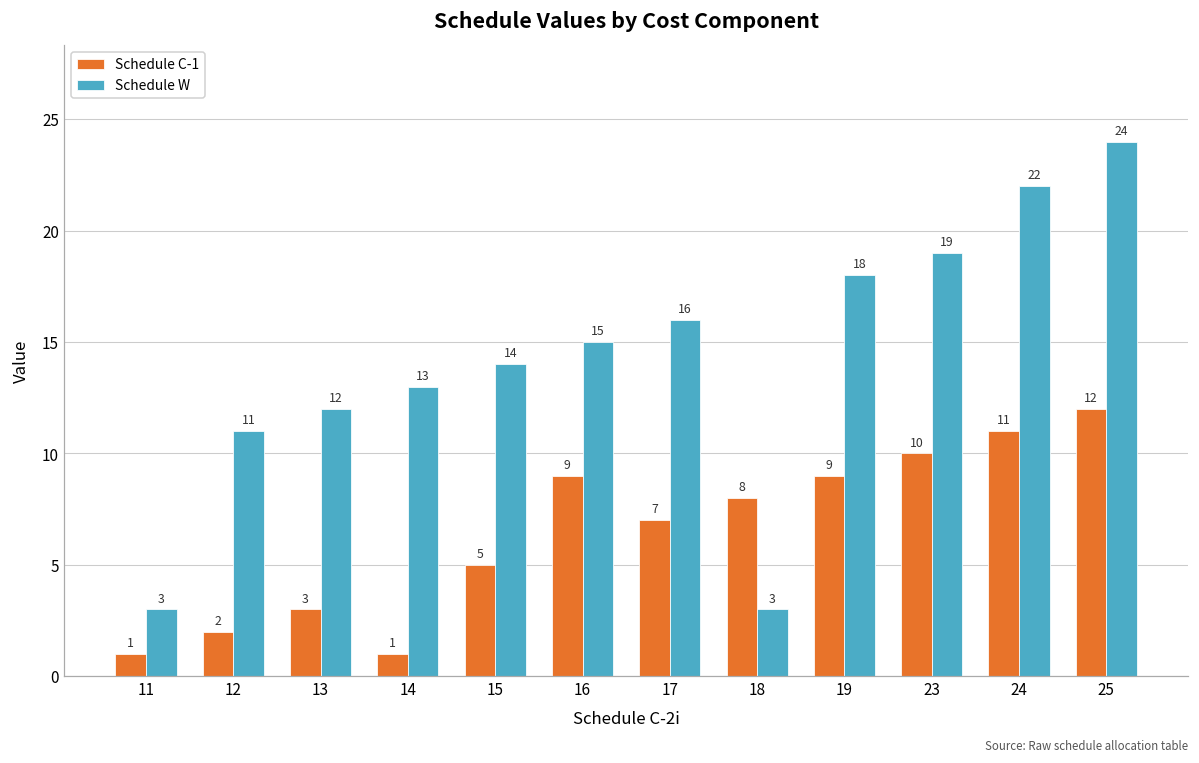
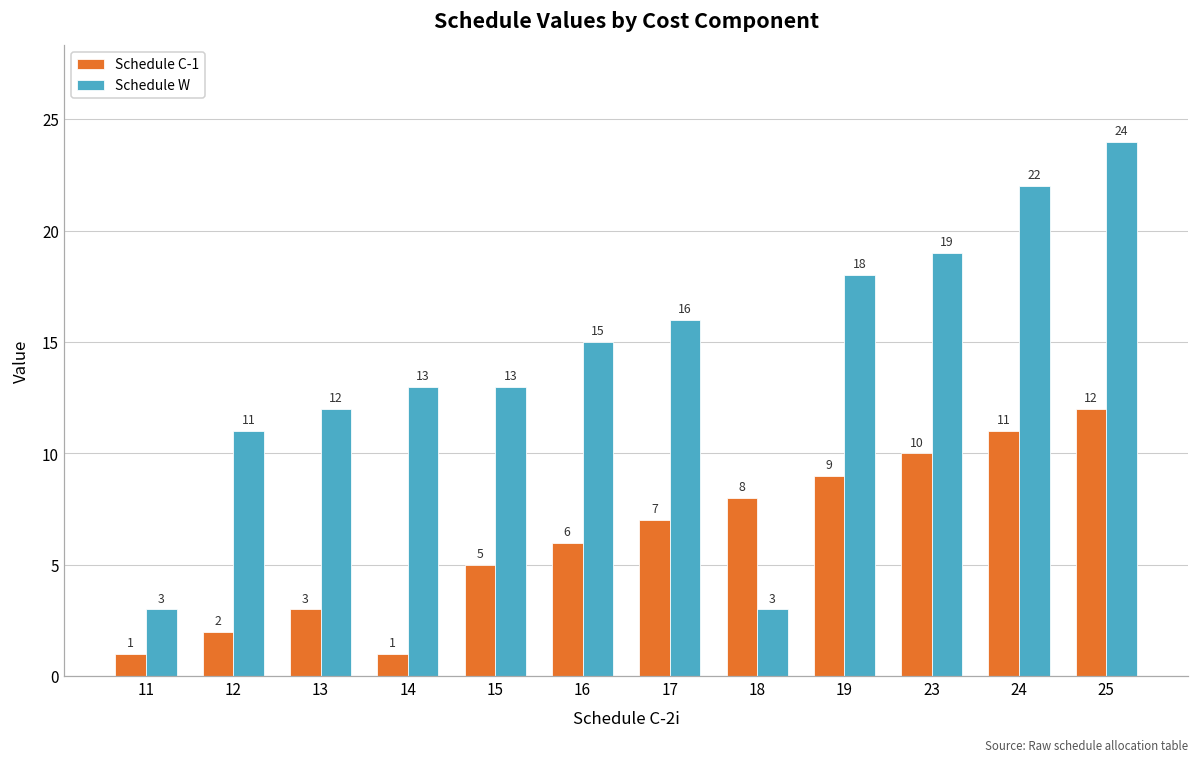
Schedule W, 15: 14 -> 13
Schedule C-1, 16: 9 -> 6
